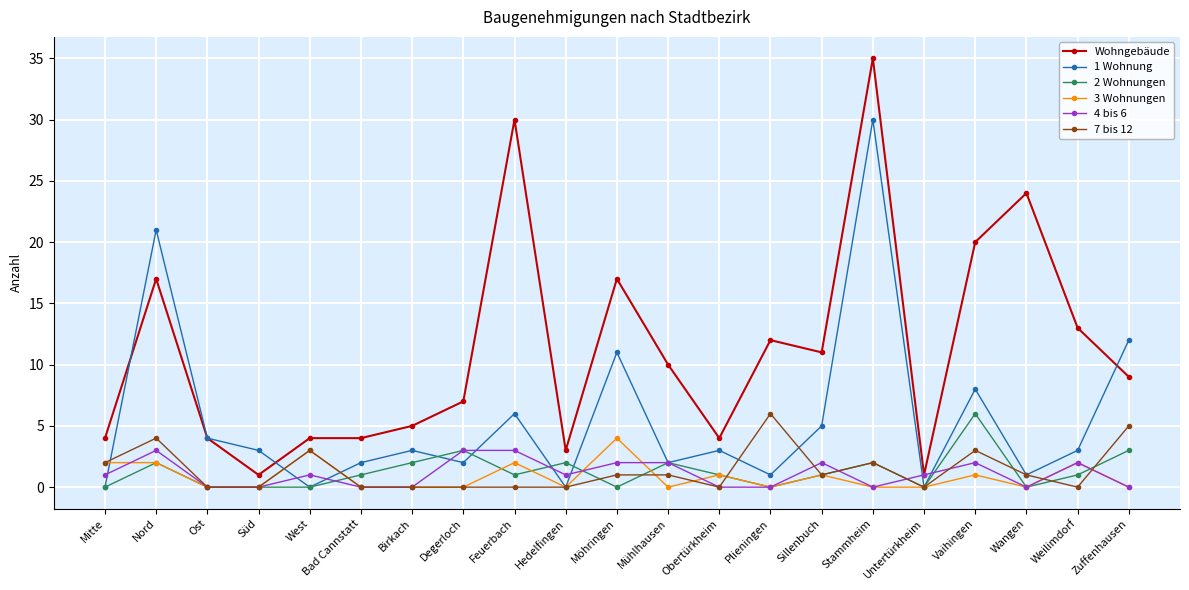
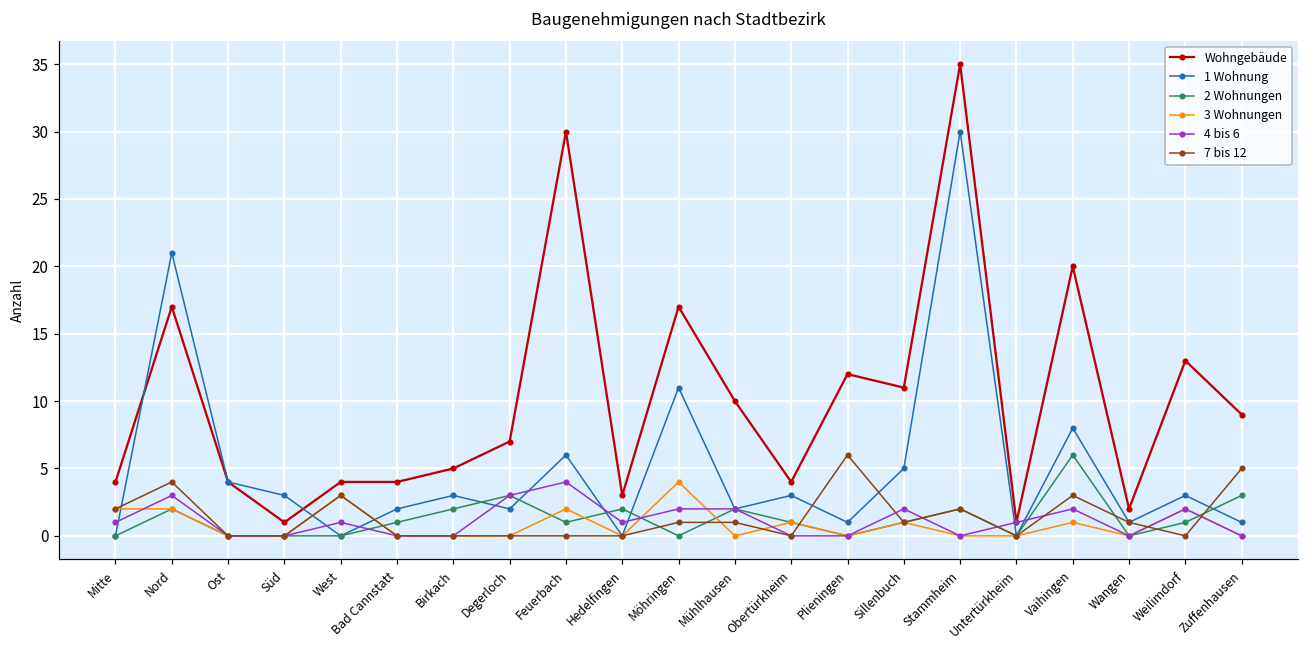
4 bis 6, Feuerbach: 3 -> 4
Wohngebäude, Wangen: 24 -> 2
1 Wohnung, Zuffenhausen: 12 -> 1
